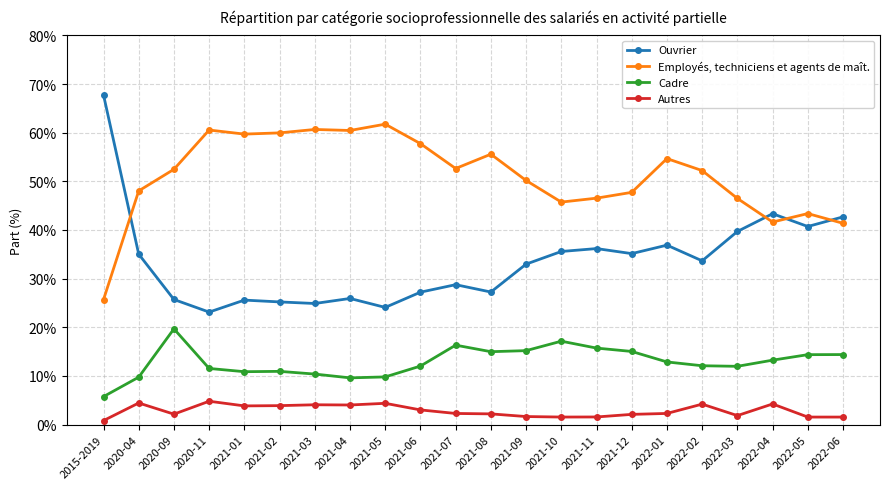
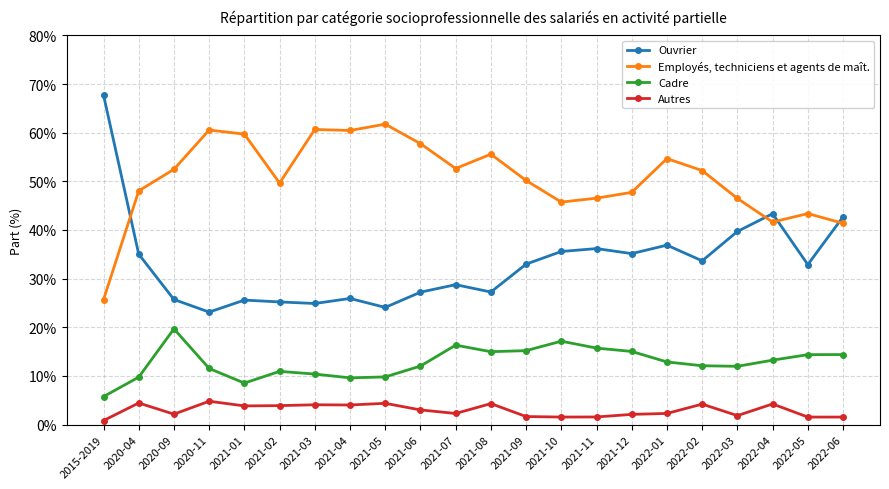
Cadre, 2021-01: 11% -> 9%
Employés, techniciens et agents de maît., 2021-02: 60% -> 50%
Autres, 2021-08: 2% -> 4%
Ouvrier, 2022-05: 41% -> 33%
